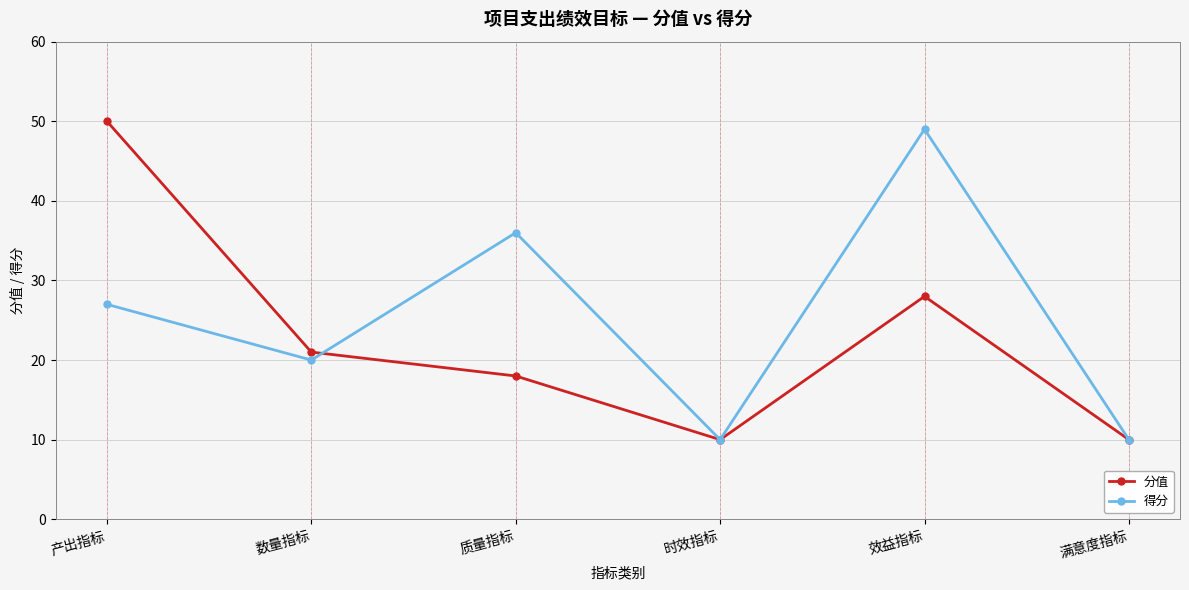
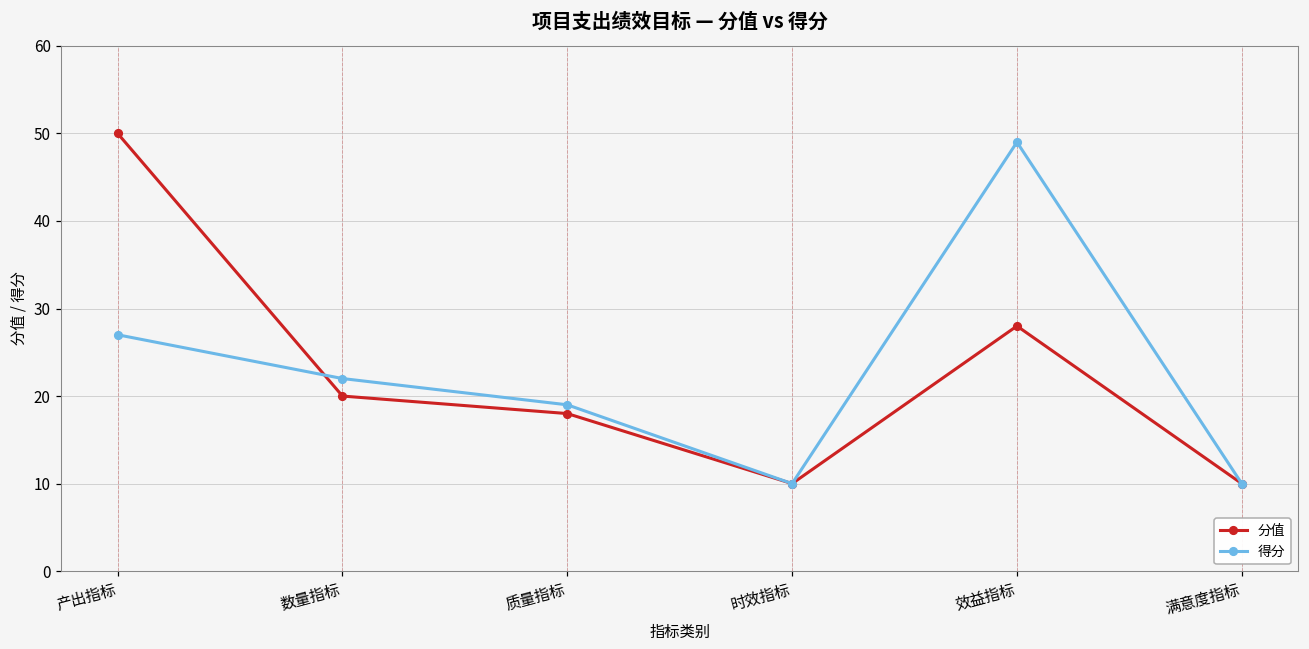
分值, 数量指标: 21 -> 20
得分, 数量指标: 20 -> 22
得分, 质量指标: 36 -> 19
